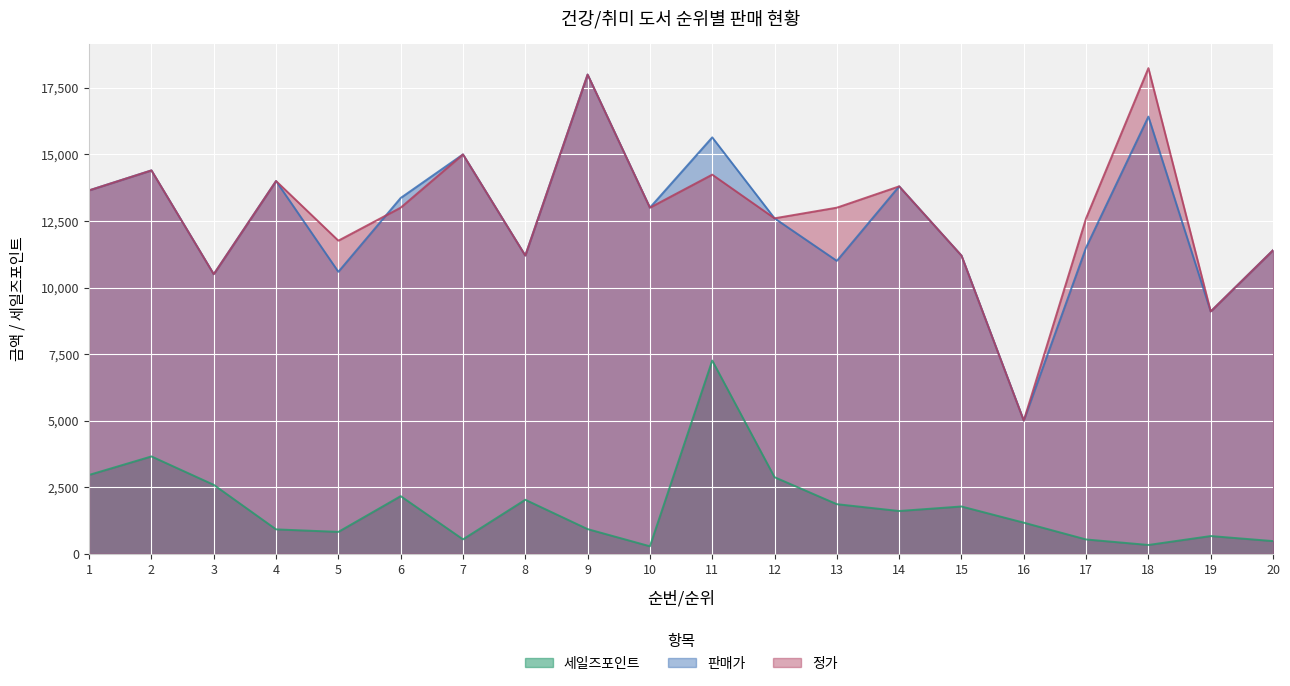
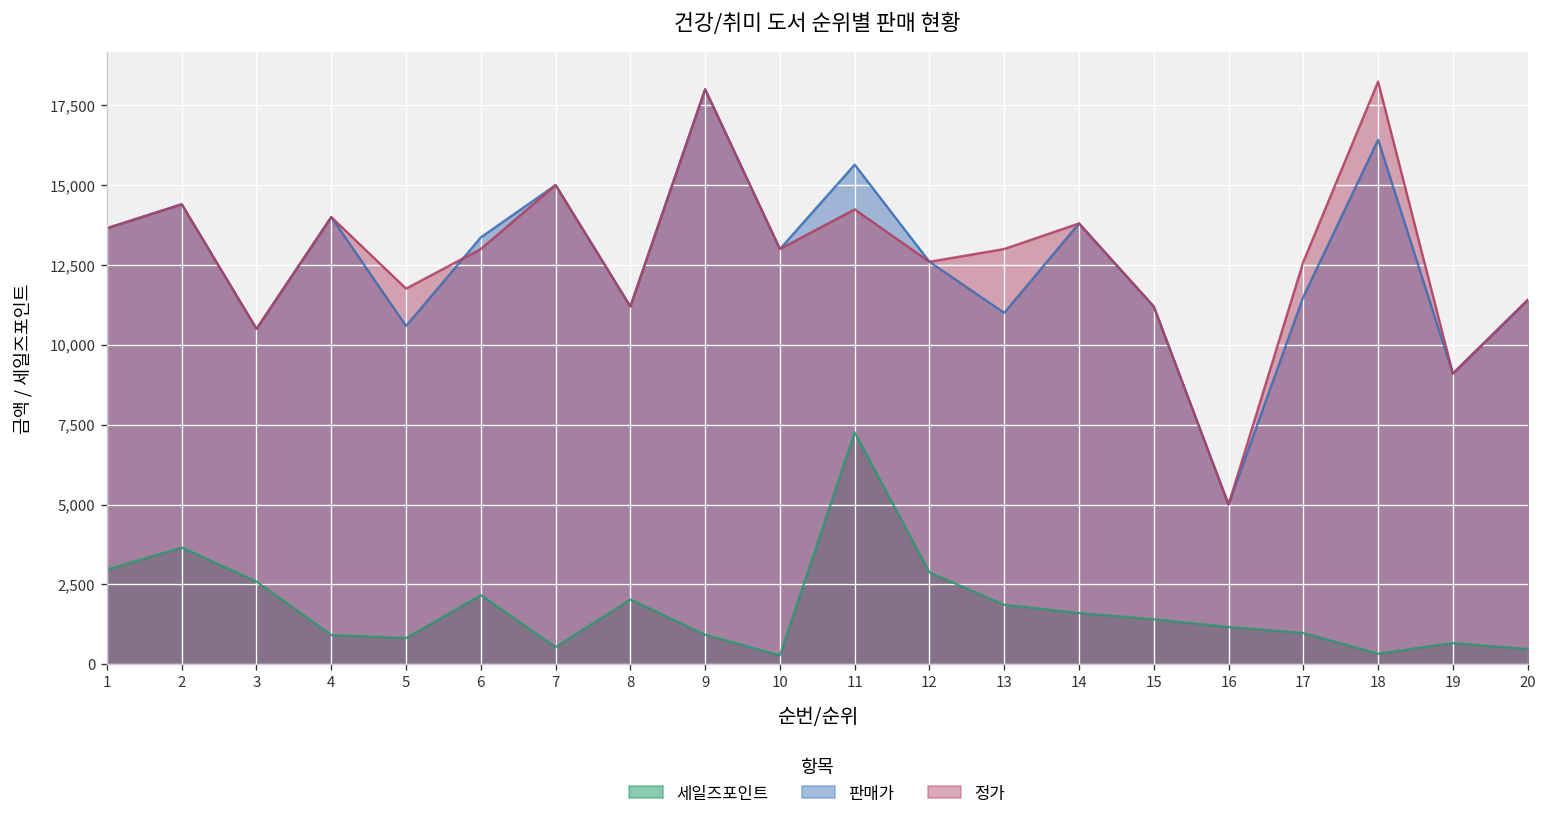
세일즈포인트, 15: 1,800 -> 1,400
세일즈포인트, 17: 500 -> 1,000
